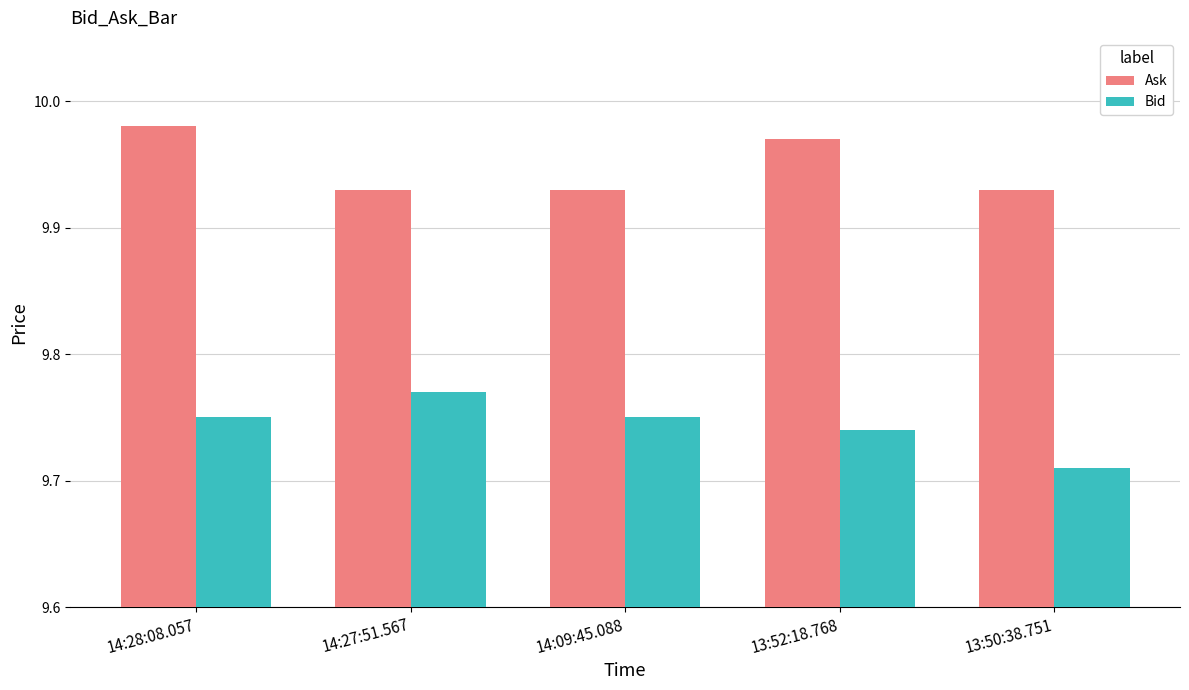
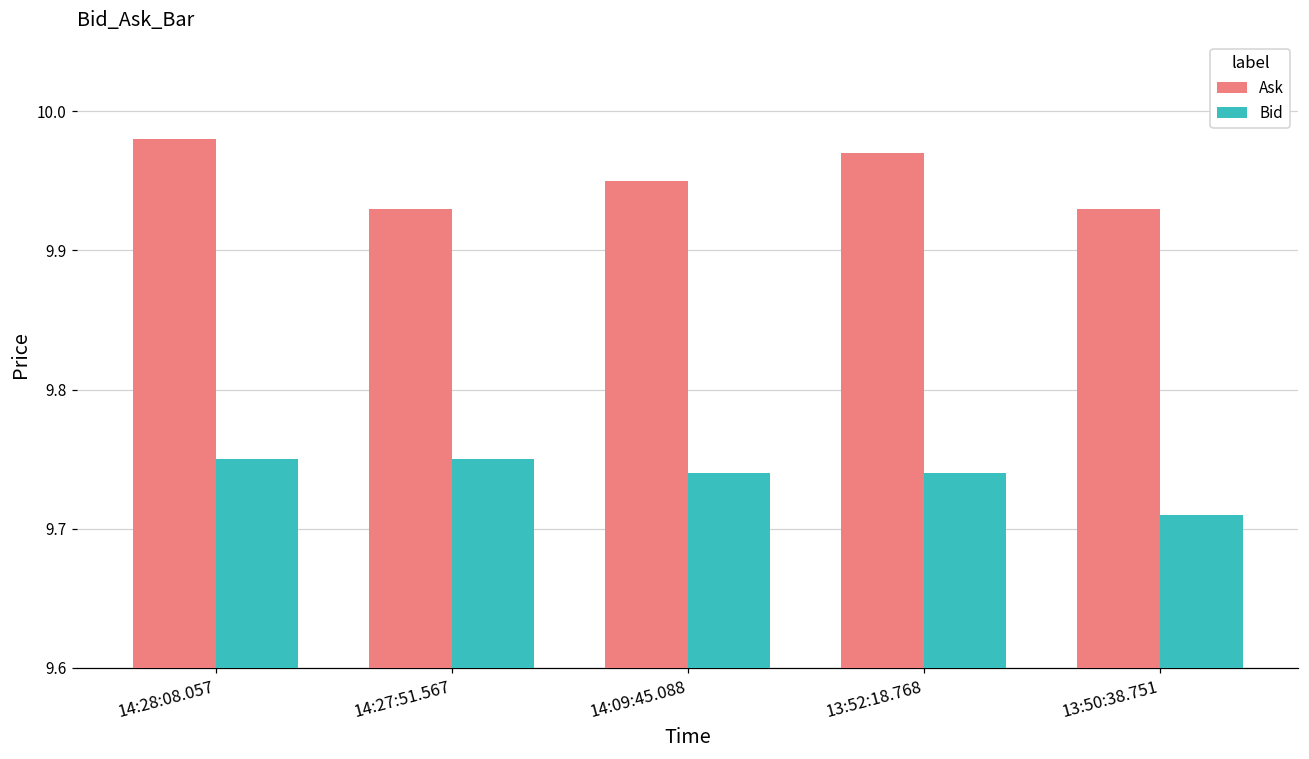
Bid, 14:27:51.567: 9.77 -> 9.75
Ask, 14:09:45.088: 9.93 -> 9.95
Bid, 14:09:45.088: 9.75 -> 9.74
